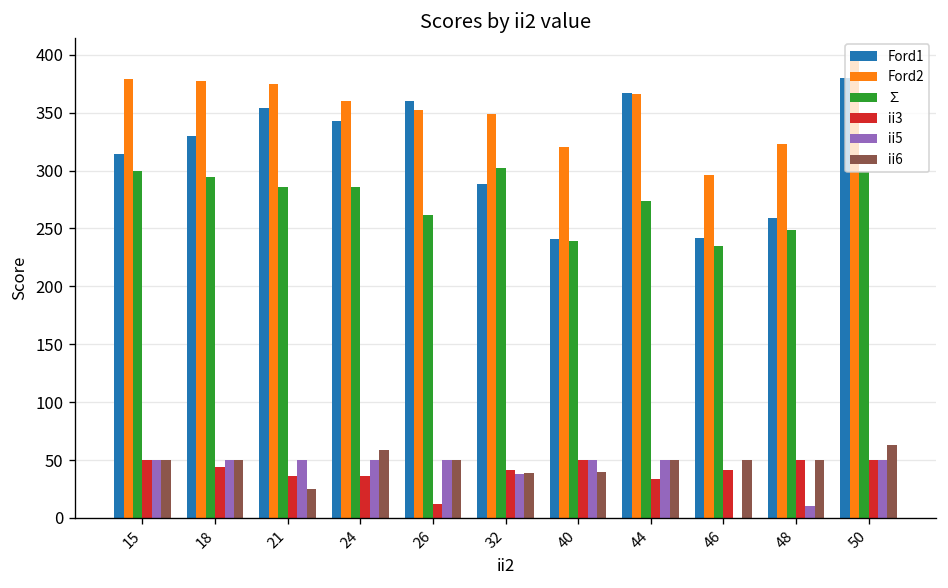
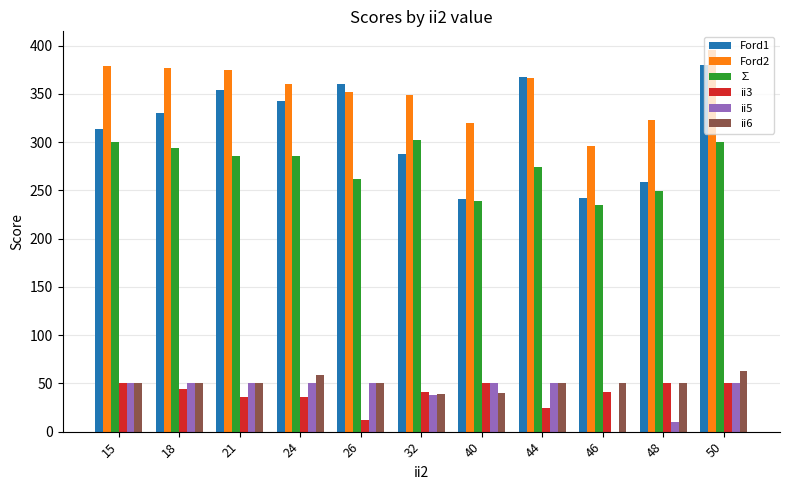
ii6, 21: 30 -> 50
ii3, 44: 30 -> 20
